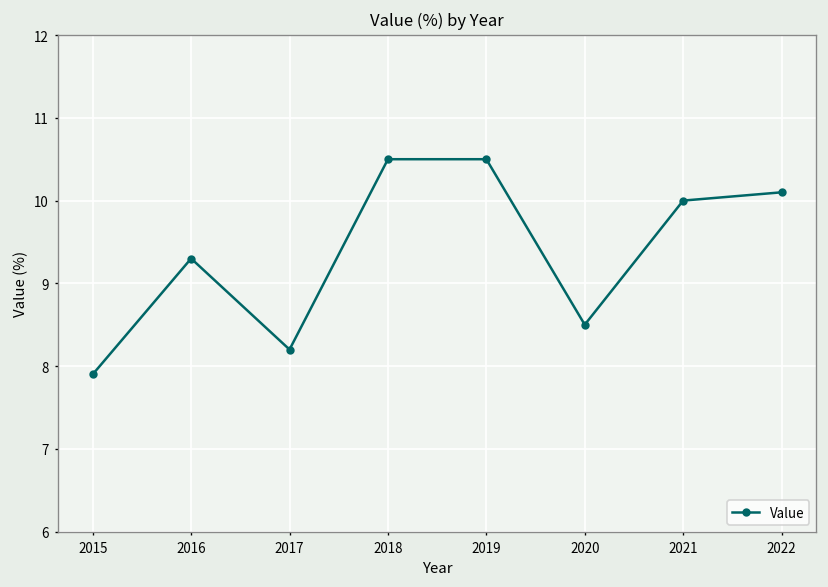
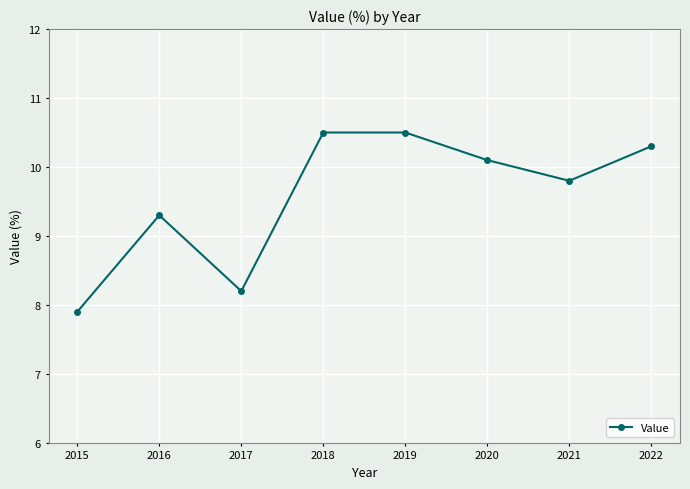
2020: 8.5 -> 10.1
2021: 10.0 -> 9.8
2022: 10.1 -> 10.3
